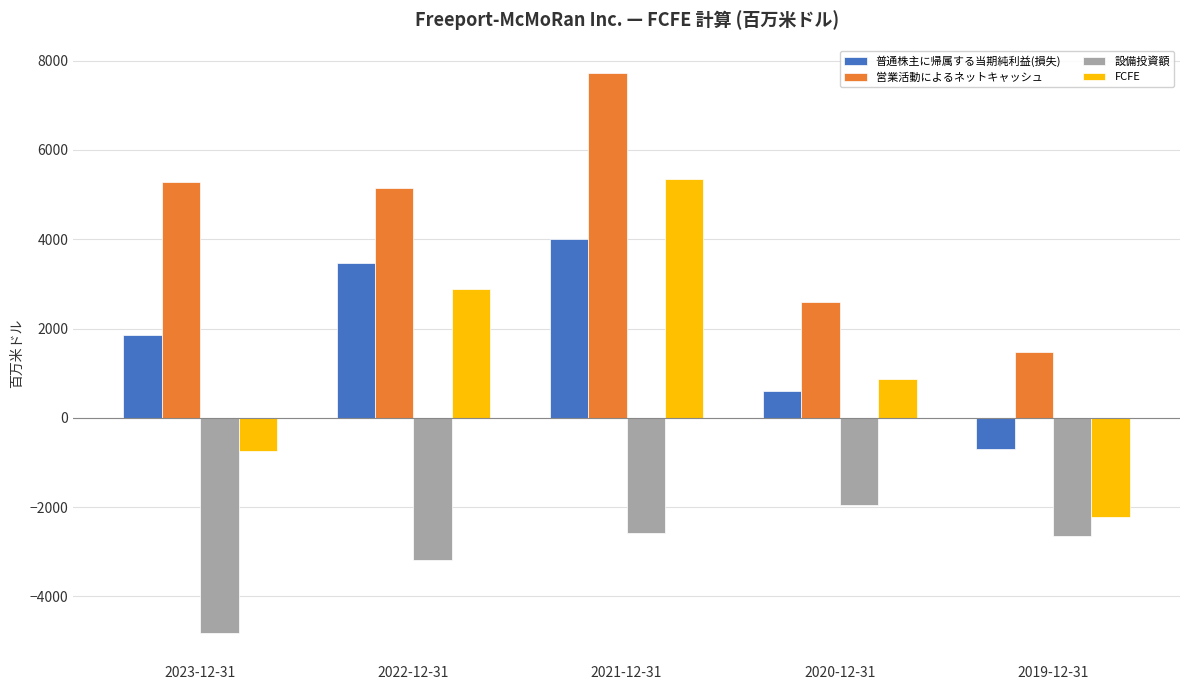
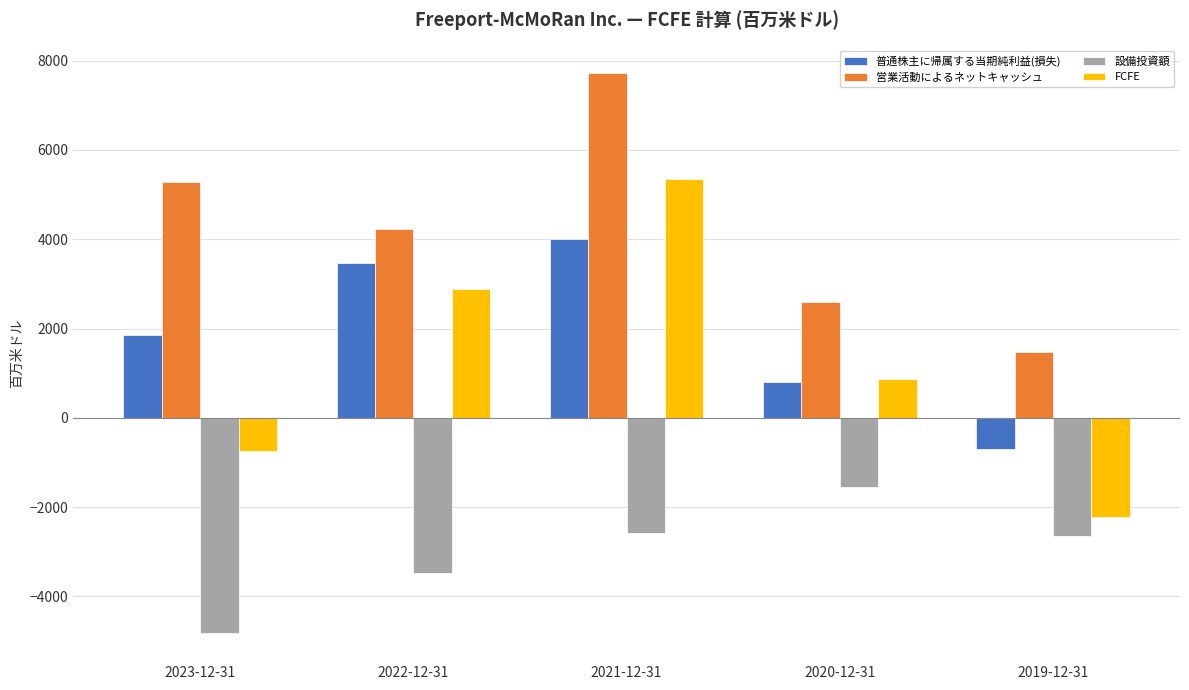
営業活動によるネットキャッシュ, 2022-12-31: 5100 -> 4200
設備投資額, 2022-12-31: -3200 -> -3500
普通株主に帰属する当期純利益(損失), 2020-12-31: 600 -> 800
設備投資額, 2020-12-31: -2000 -> -1600
